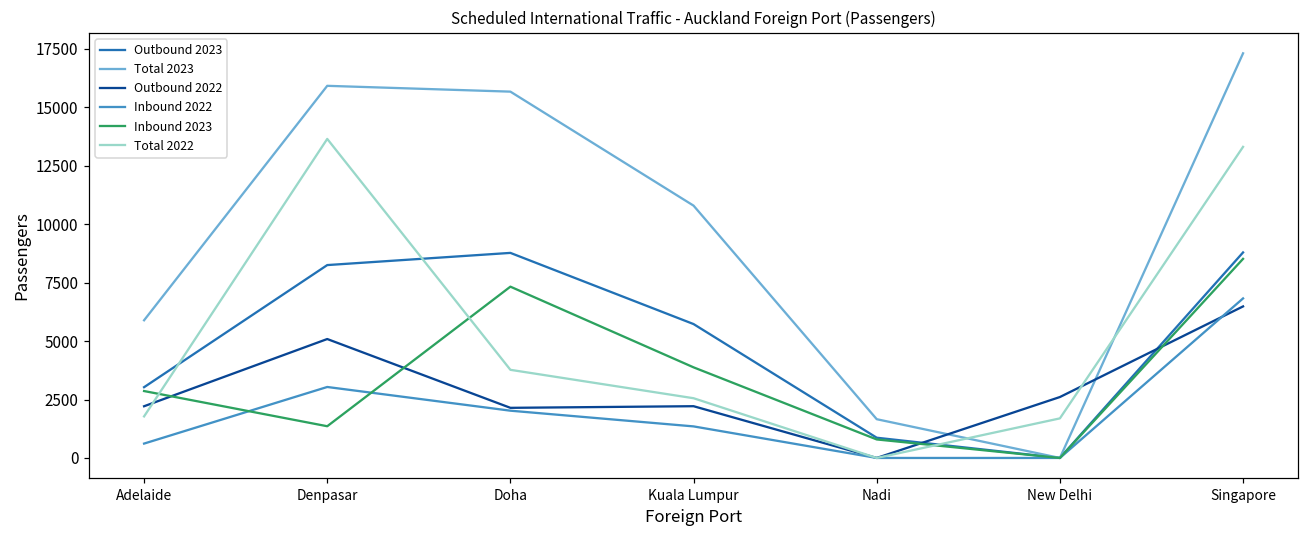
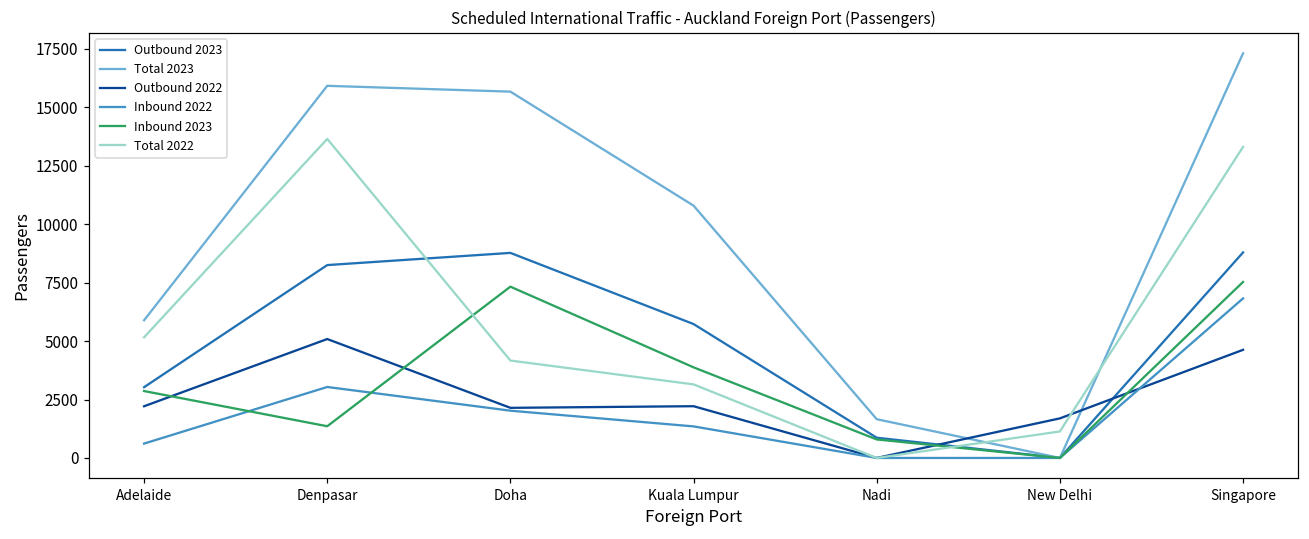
Total 2022, Adelaide: 1800 -> 5200
Total 2022, Doha: 3800 -> 4200
Total 2022, Kuala Lumpur: 2600 -> 3100
Outbound 2022, New Delhi: 2600 -> 1700
Total 2022, New Delhi: 1700 -> 1100
Outbound 2022, Singapore: 6500 -> 4600
Inbound 2023, Singapore: 8500 -> 7500
